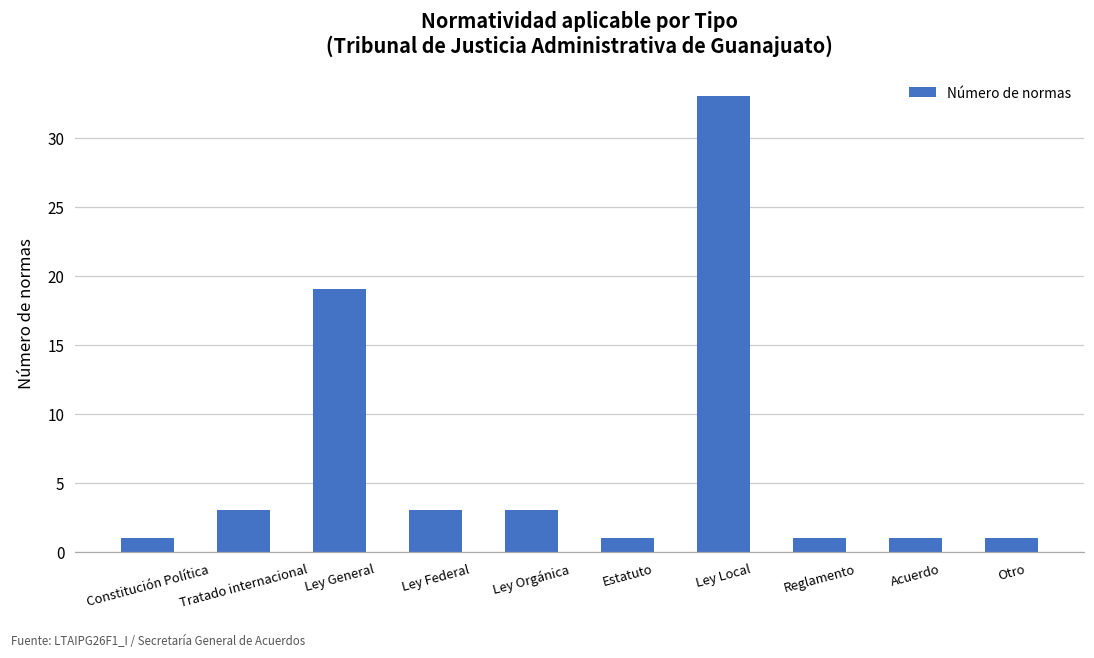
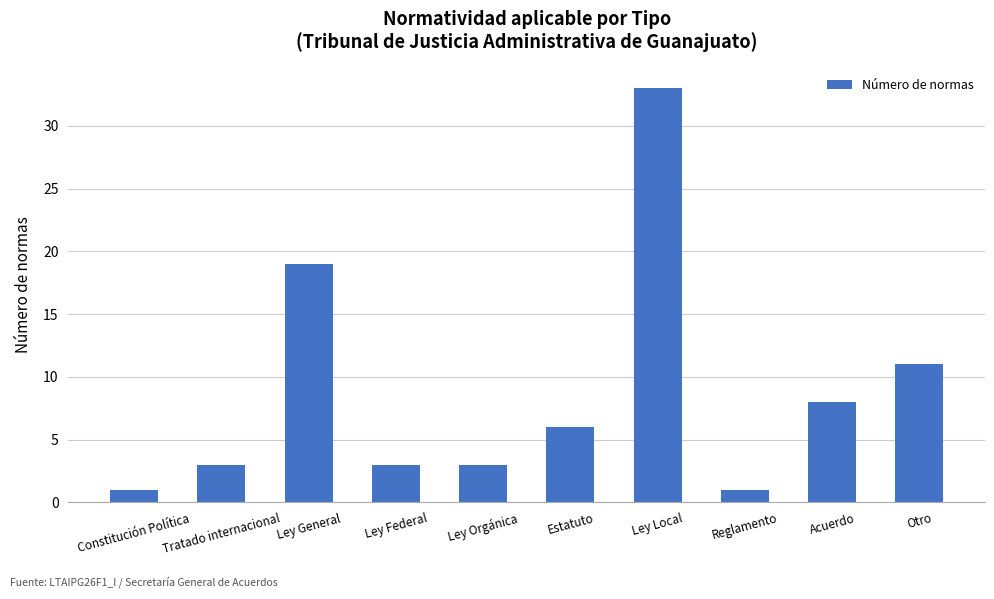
Estatuto: 1 -> 6
Acuerdo: 1 -> 8
Otro: 1 -> 11
